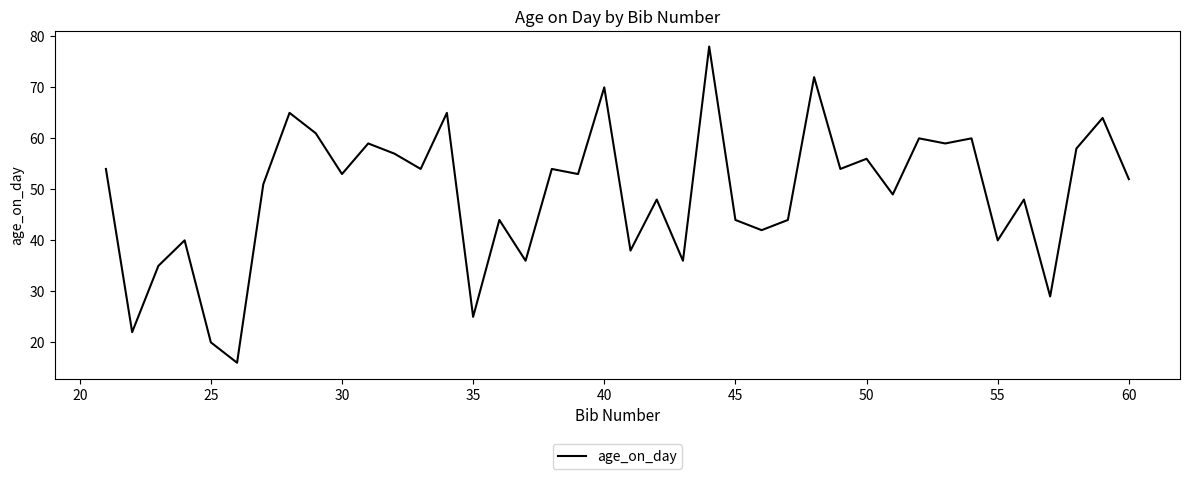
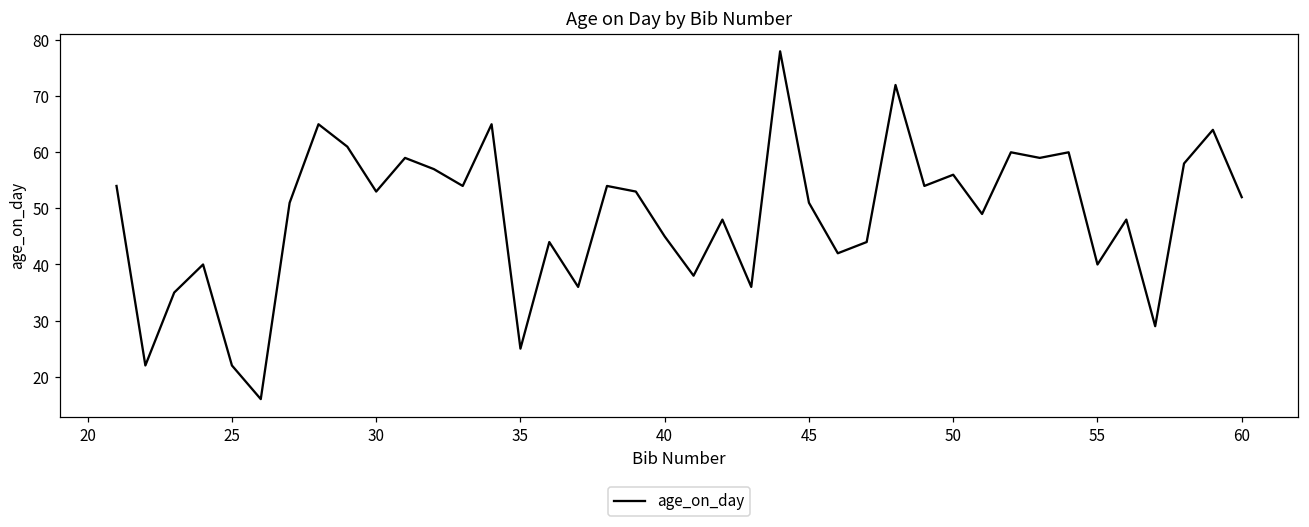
25: 20 -> 22
40: 70 -> 45
45: 44 -> 51
